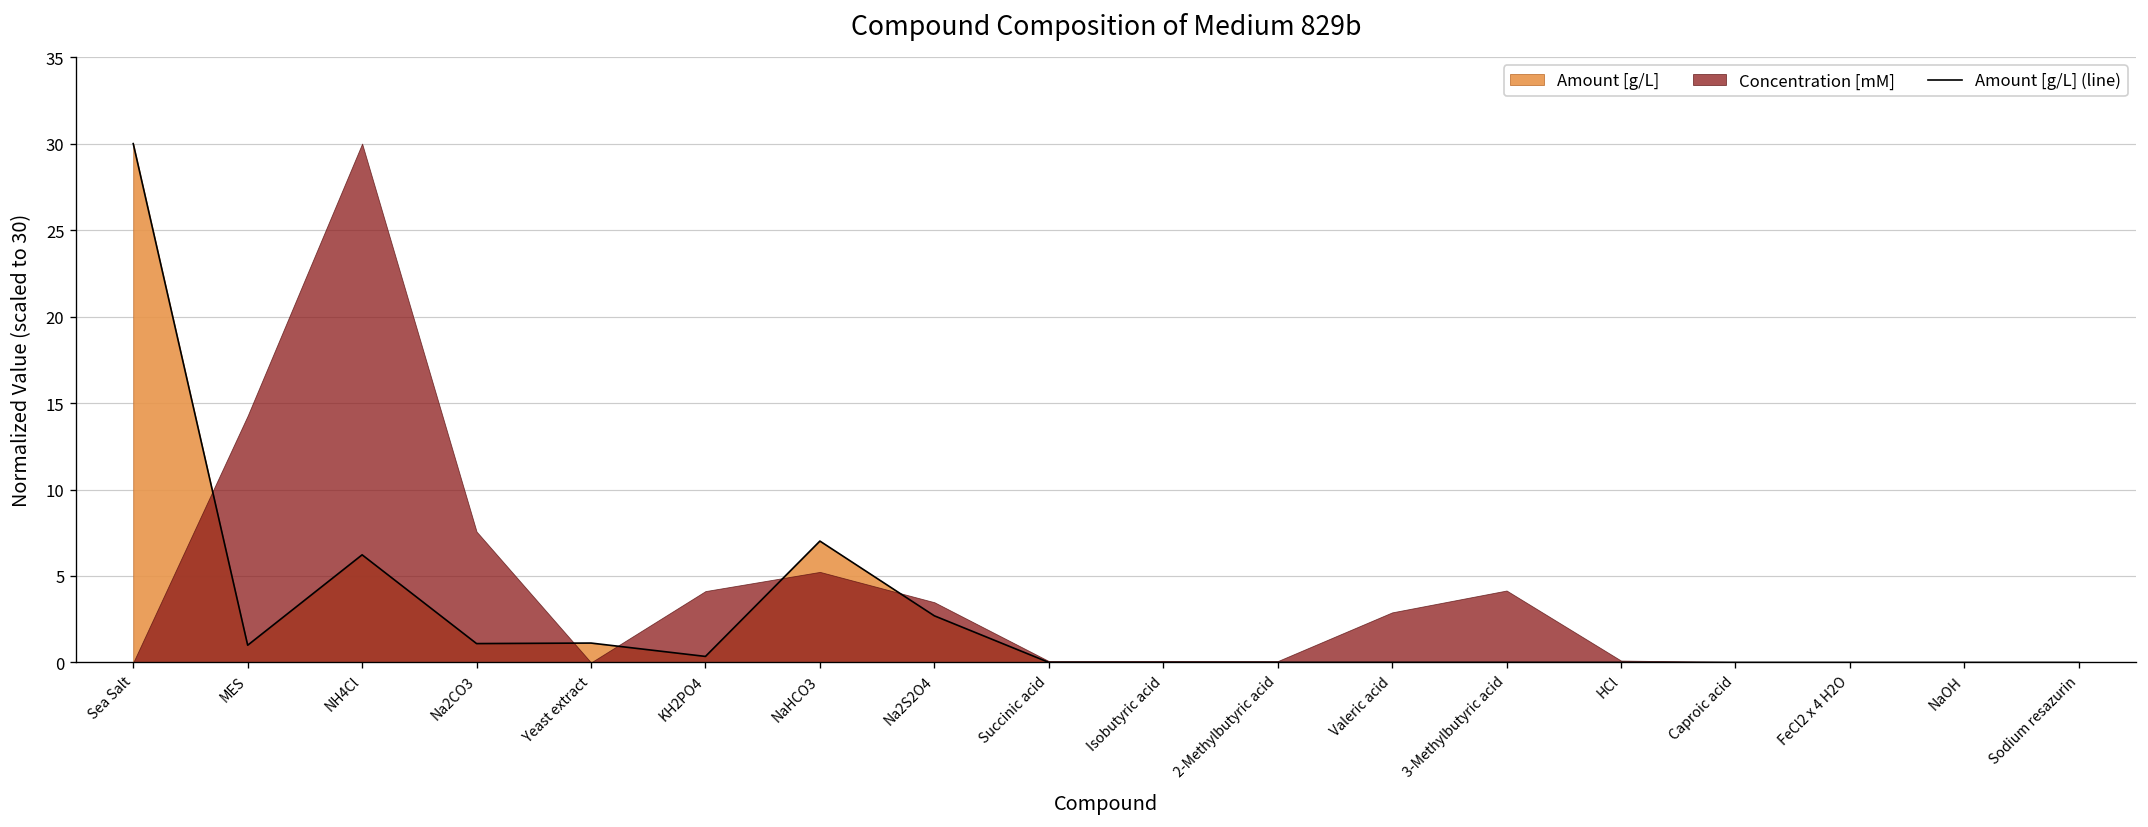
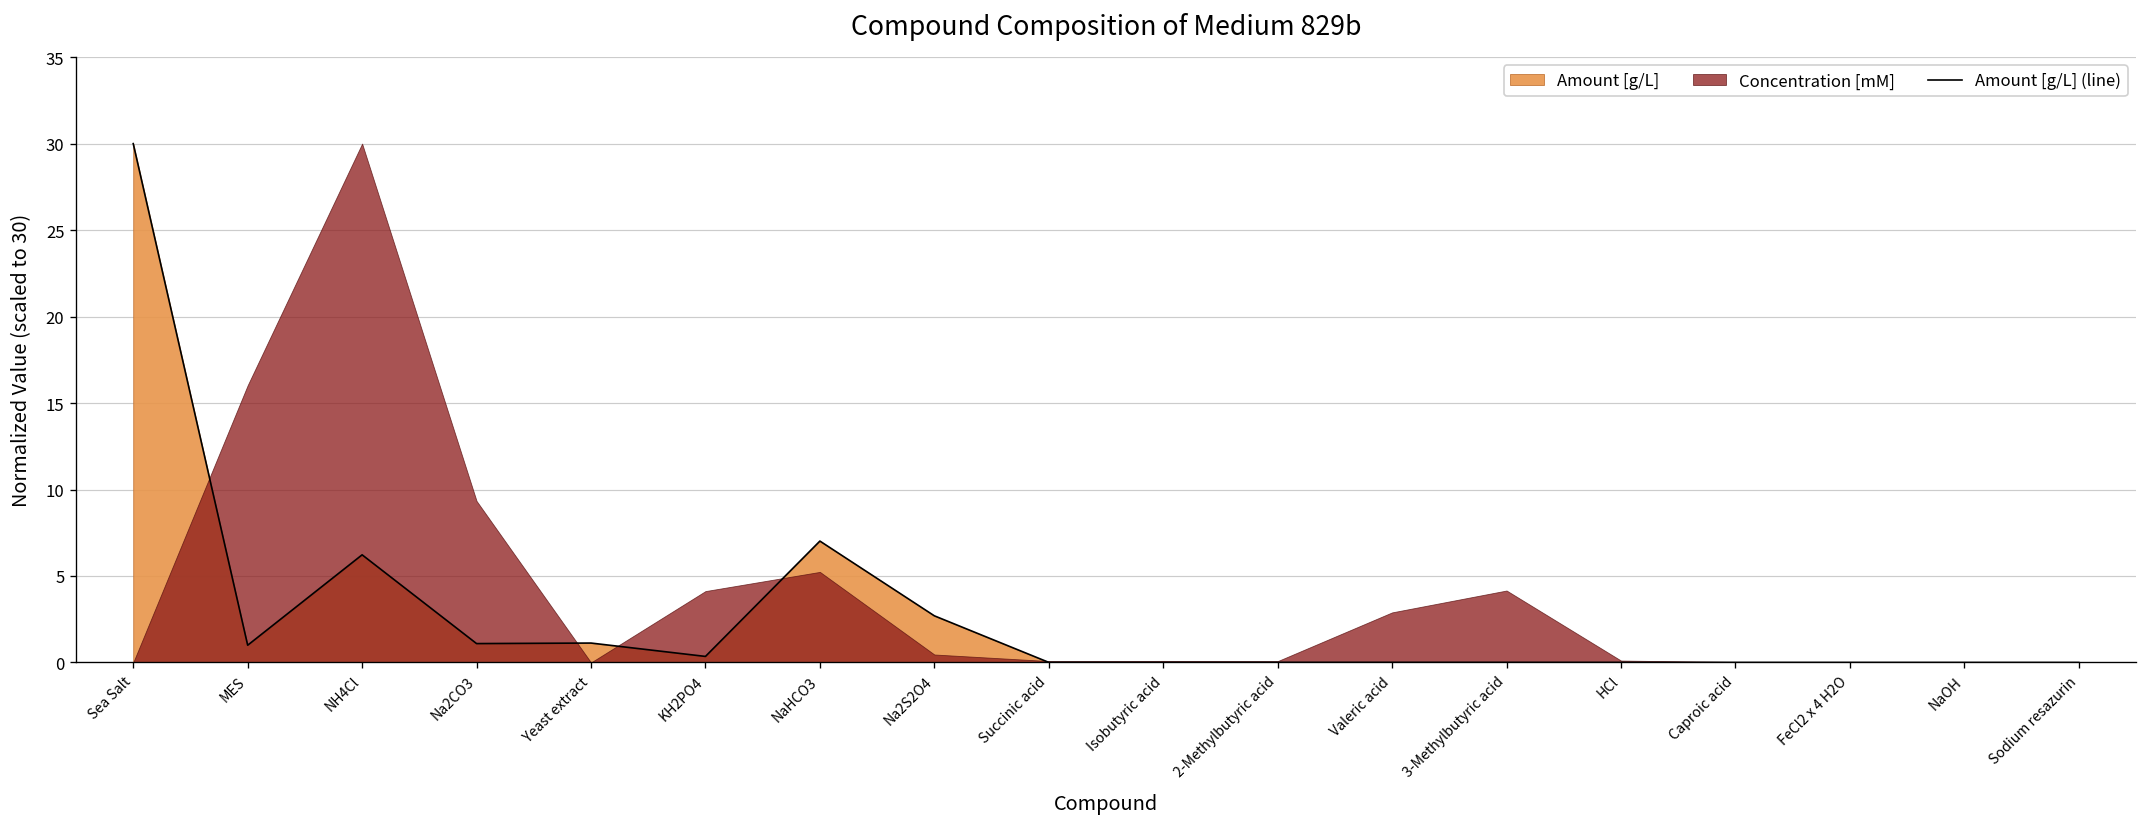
Concentration [mM], MES: 14.3 -> 16.0
Concentration [mM], Na2CO3: 7.6 -> 9.3
Concentration [mM], Na2S2O4: 3.5 -> 0.5
